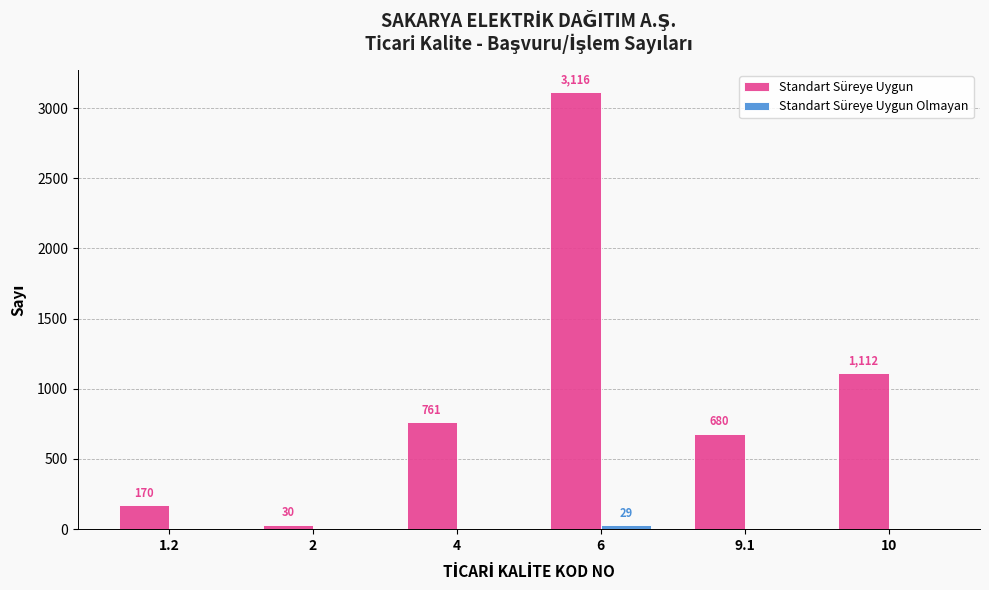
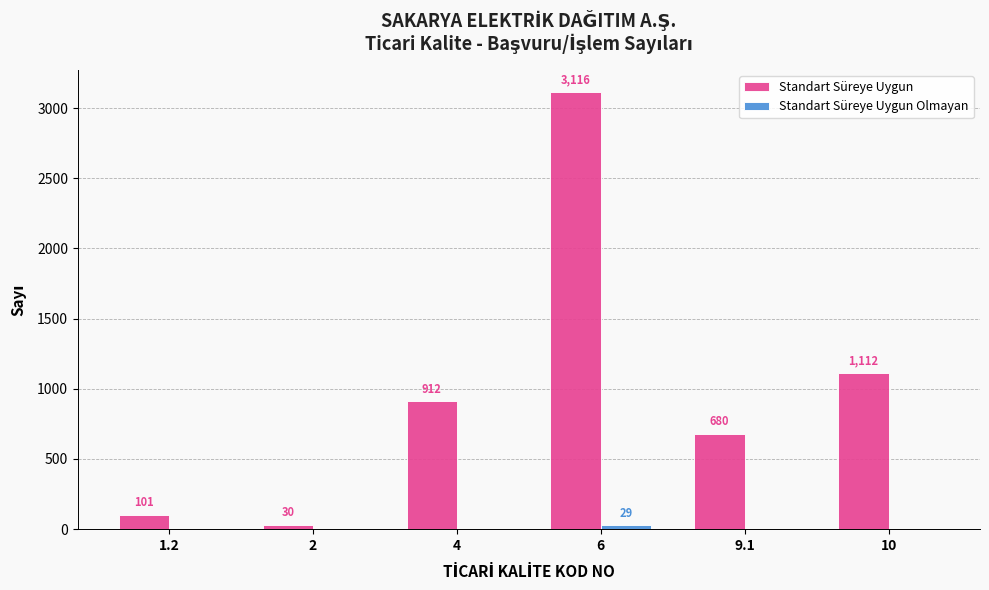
Standart Süreye Uygun, 1.2: 170 -> 101
Standart Süreye Uygun, 4: 761 -> 912
